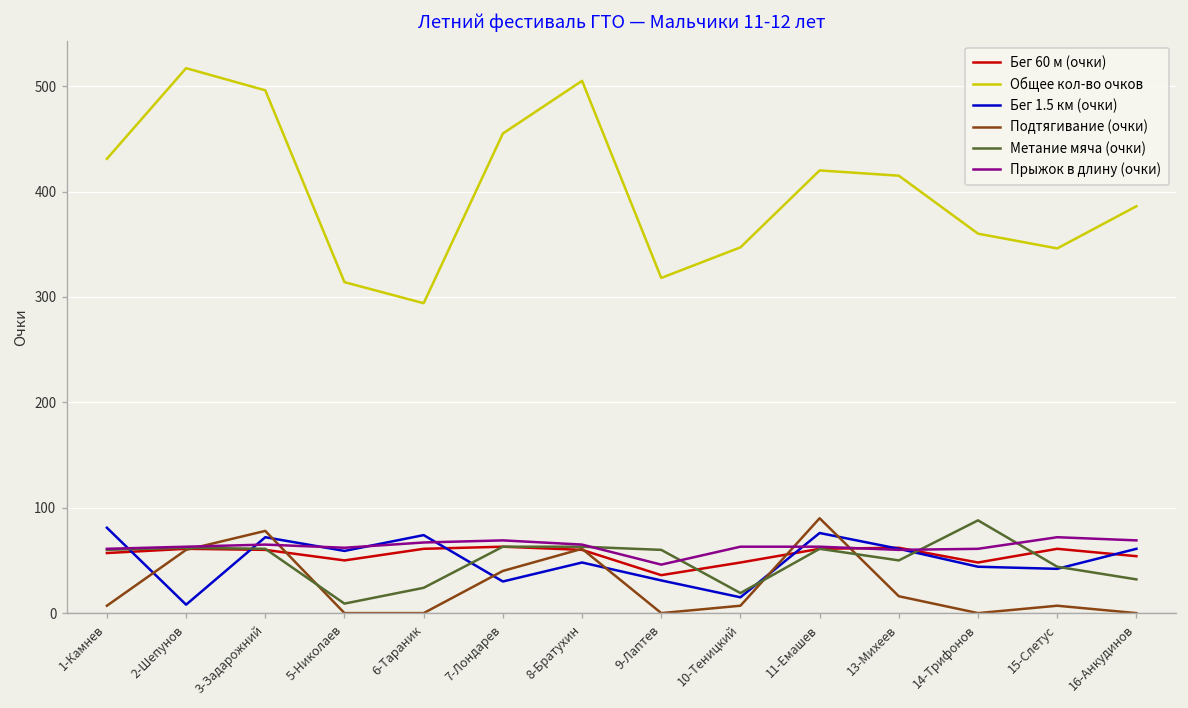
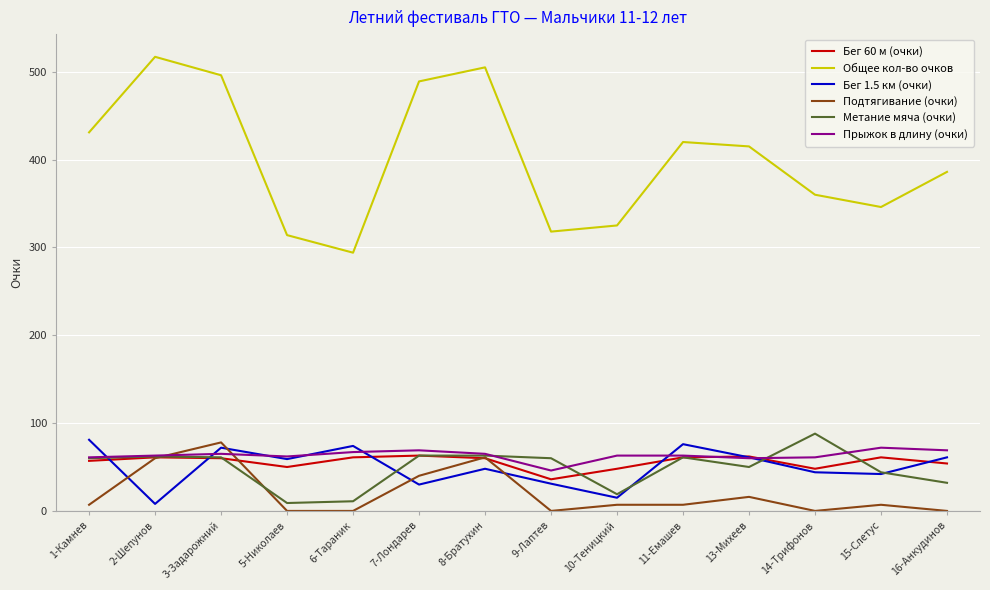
Метание мяча (очки), 6-Тараник: 20 -> 10
Общее кол-во очков, 7-Лондарев: 460 -> 490
Общее кол-во очков, 10-Теницкий: 350 -> 330
Подтягивание (очки), 11-Емашев: 90 -> 10
